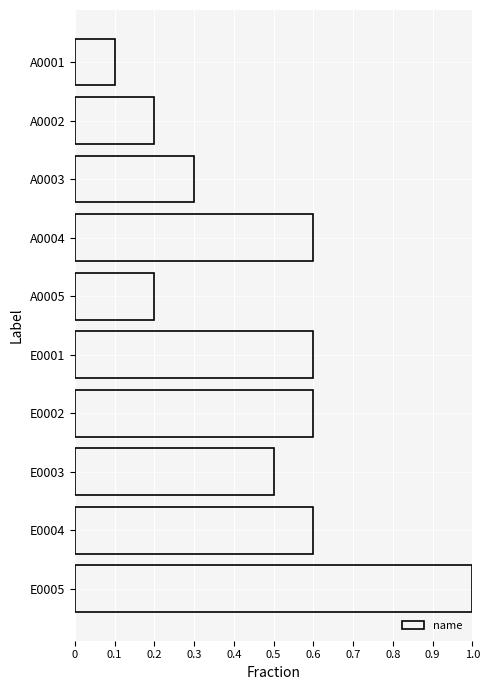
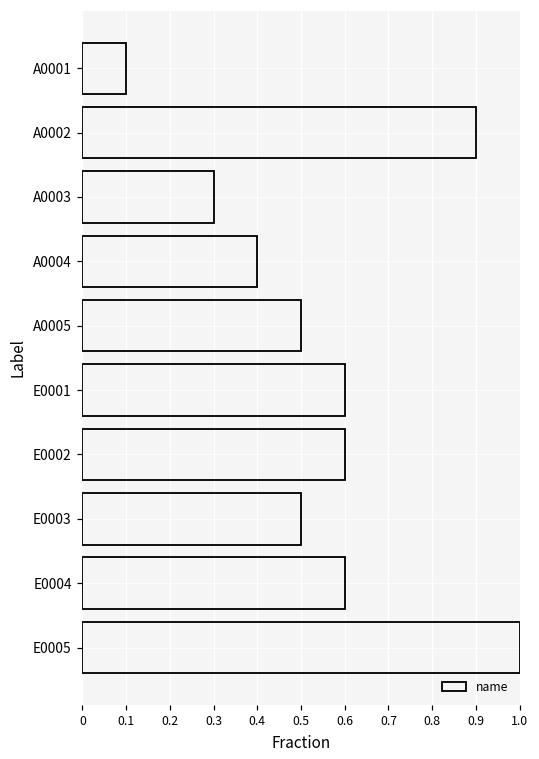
A0002: 0.20 -> 0.90
A0004: 0.60 -> 0.40
A0005: 0.20 -> 0.50
